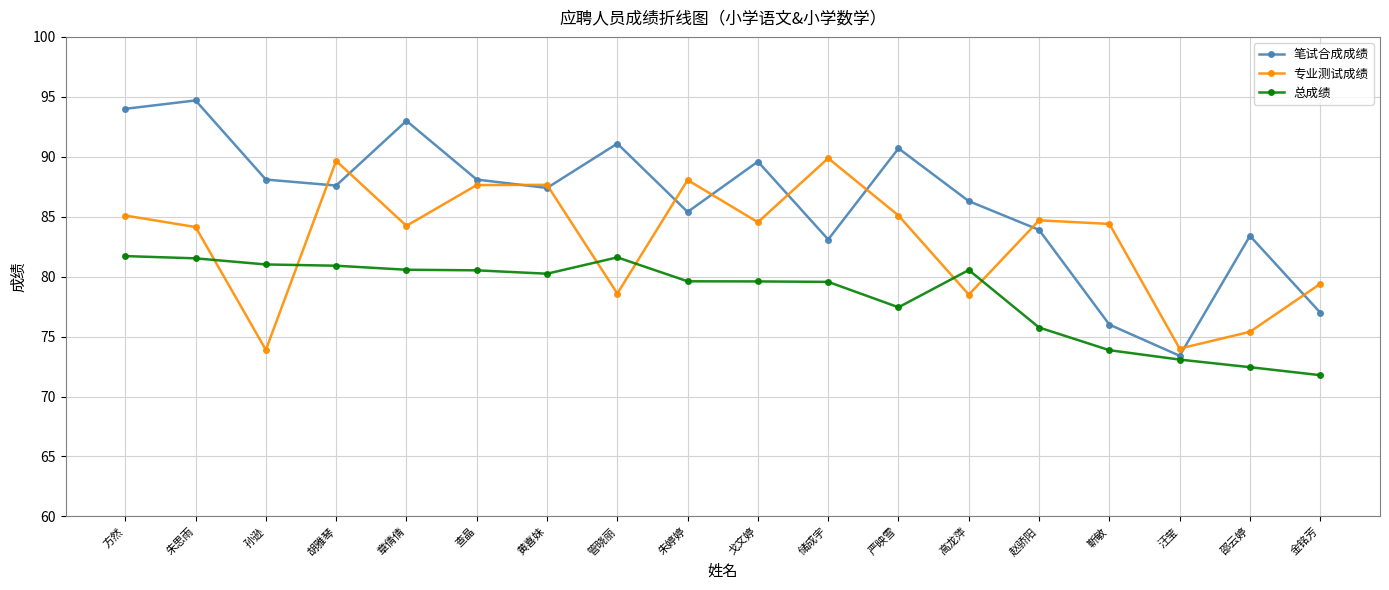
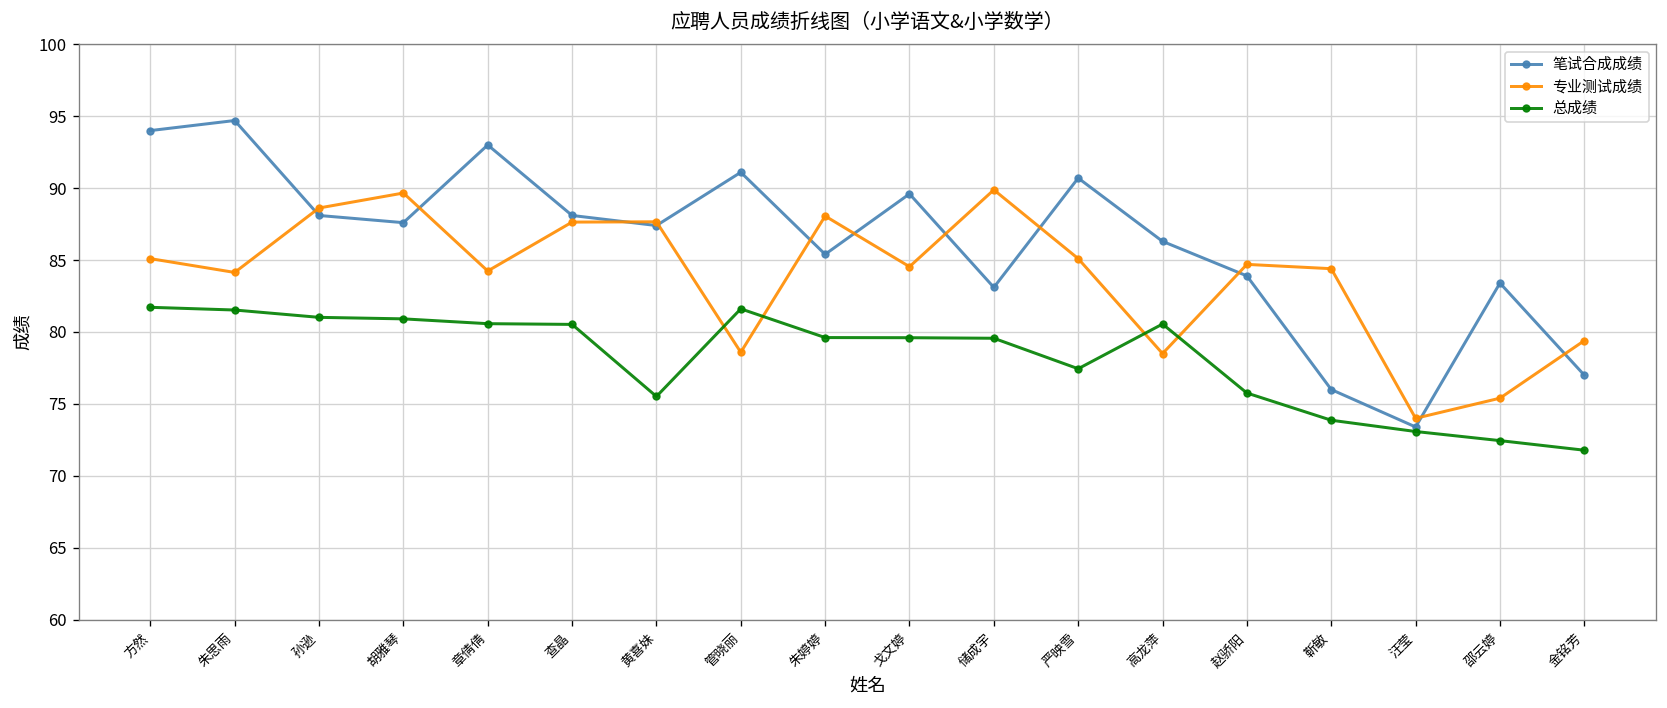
专业测试成绩, 孙逊: 73.9 -> 88.6
总成绩, 黄喜妹: 80.2 -> 75.5
